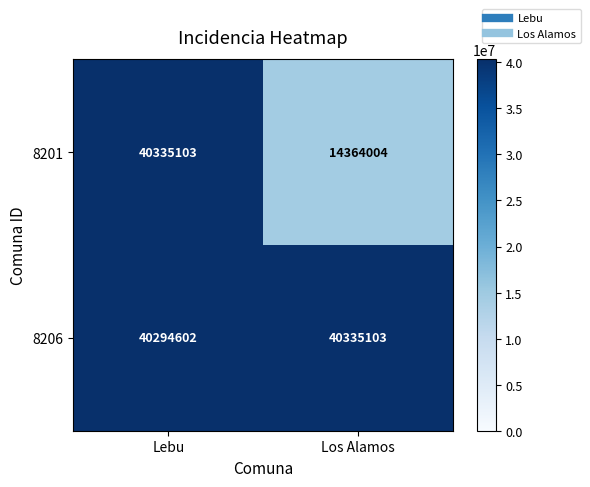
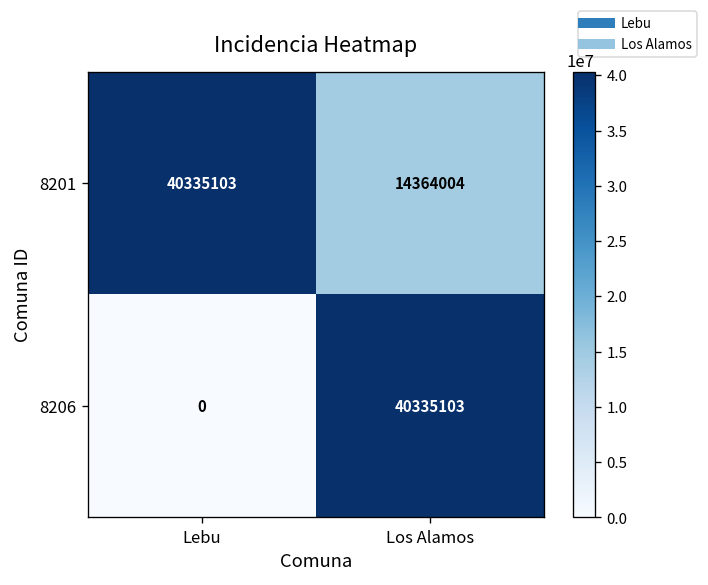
8206, Lebu: 40294602 -> 0
